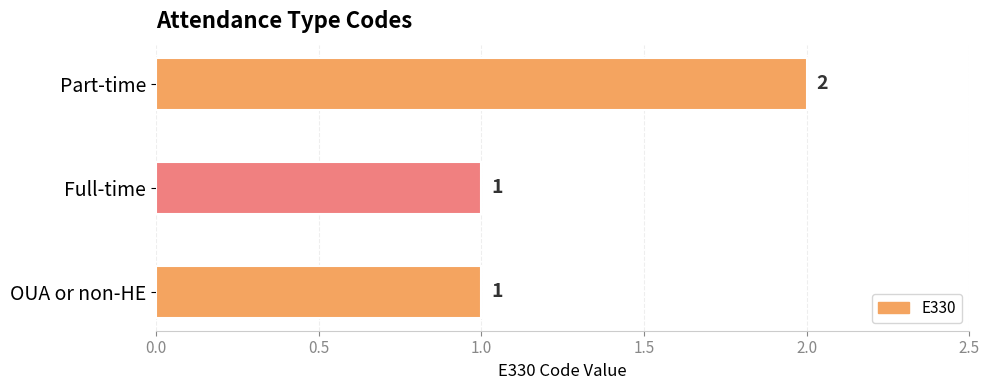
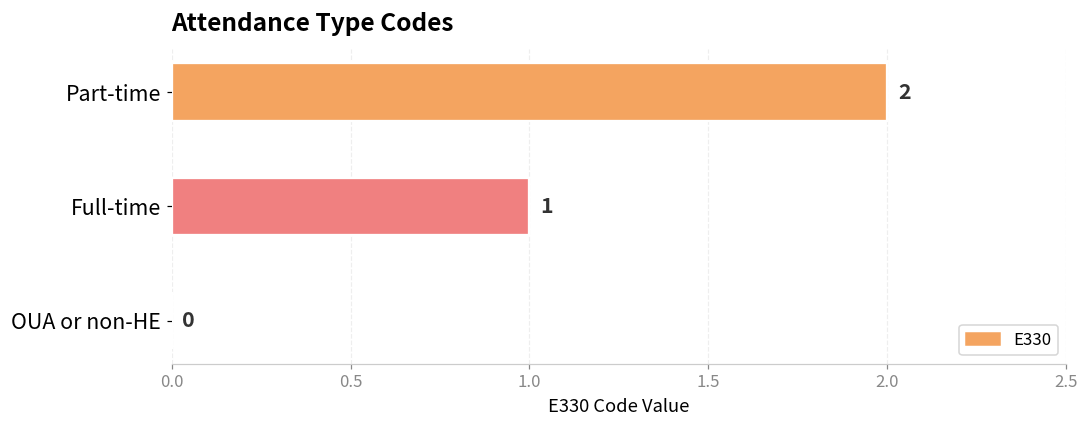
OUA or non-HE: 1 -> 0
